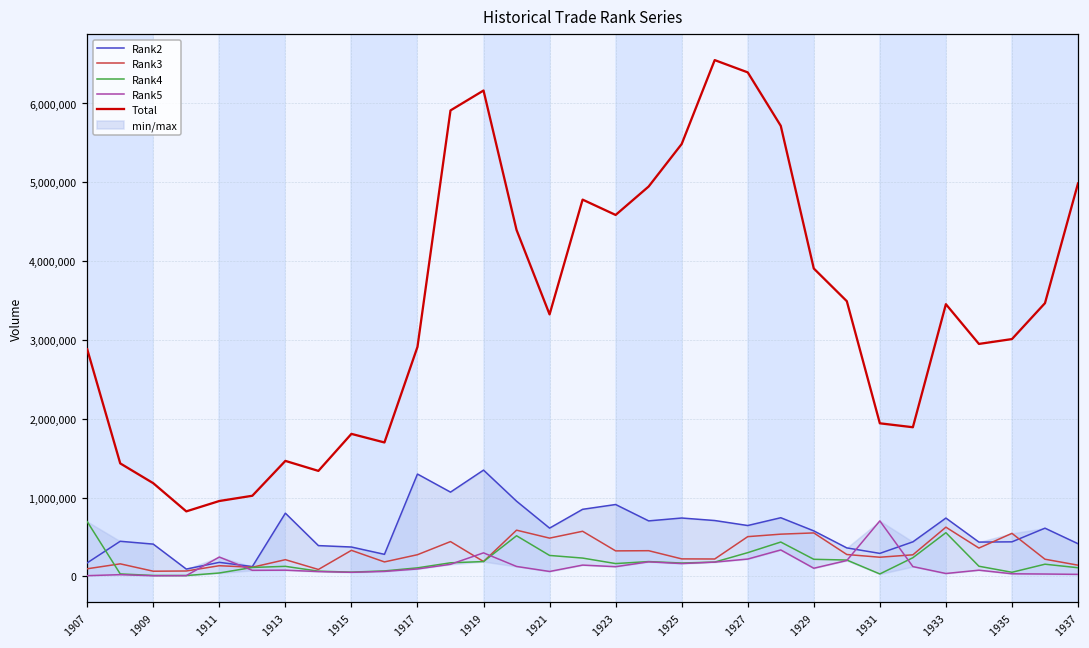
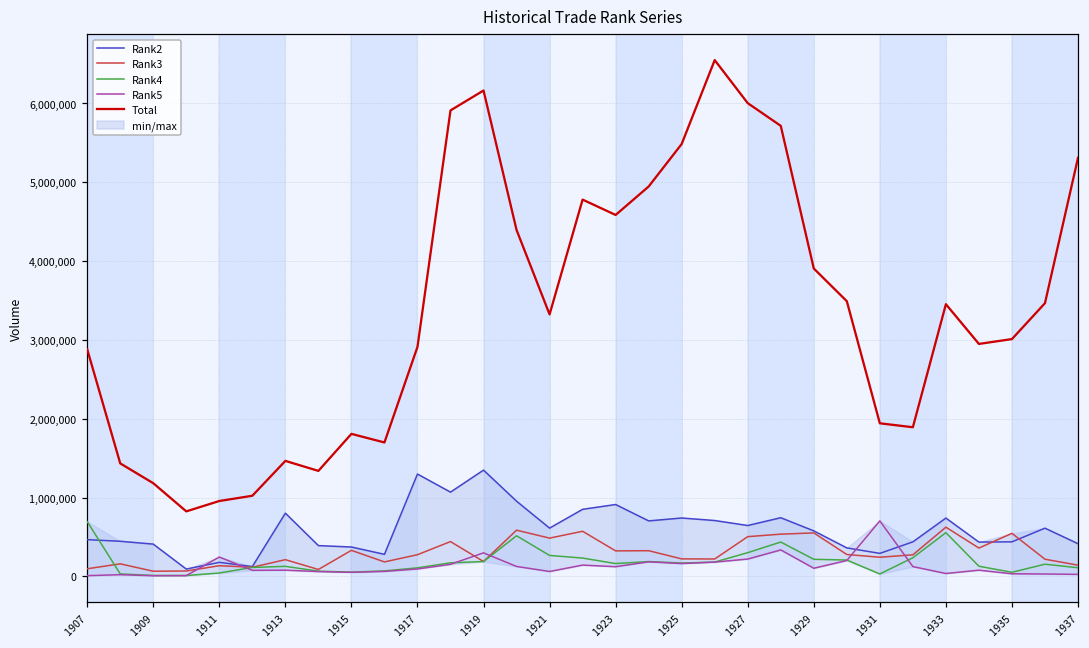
Rank2, 1907: 200,000 -> 500,000
Total, 1927: 6,400,000 -> 6,000,000
Total, 1937: 5,000,000 -> 5,300,000
